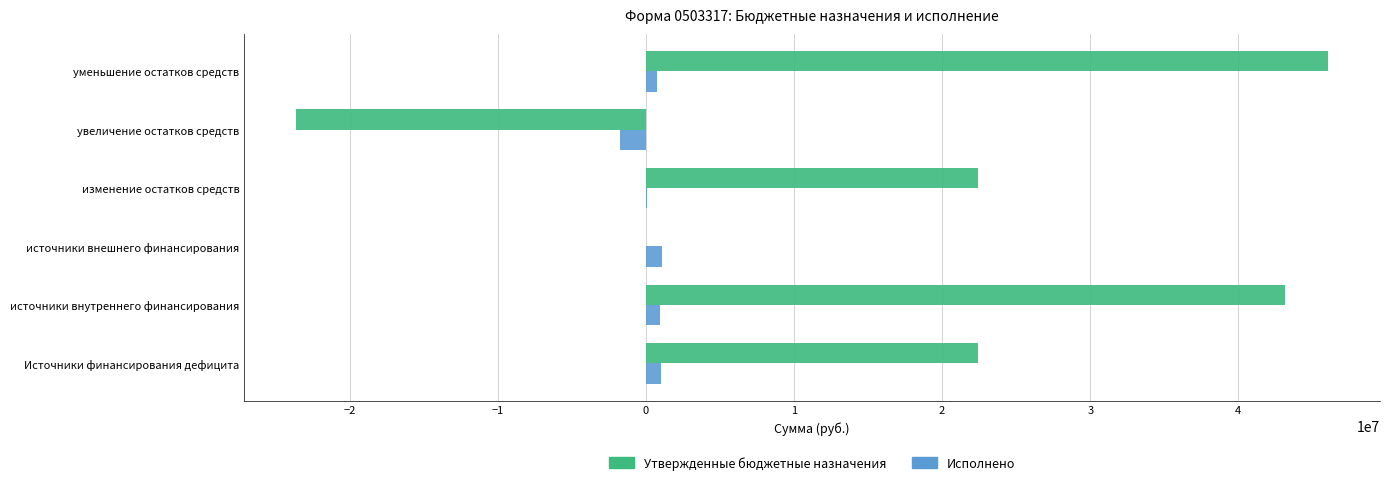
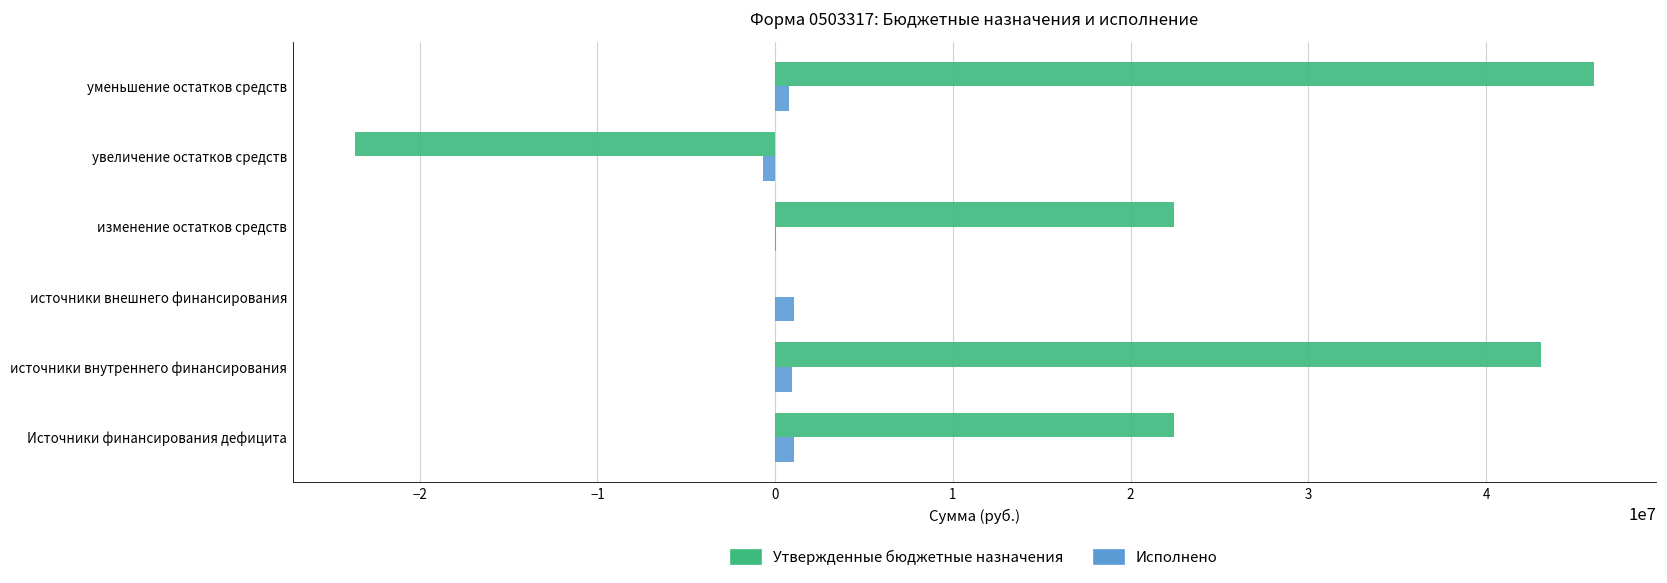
Исполнено, увеличение остатков средств: -1800000 -> -700000
